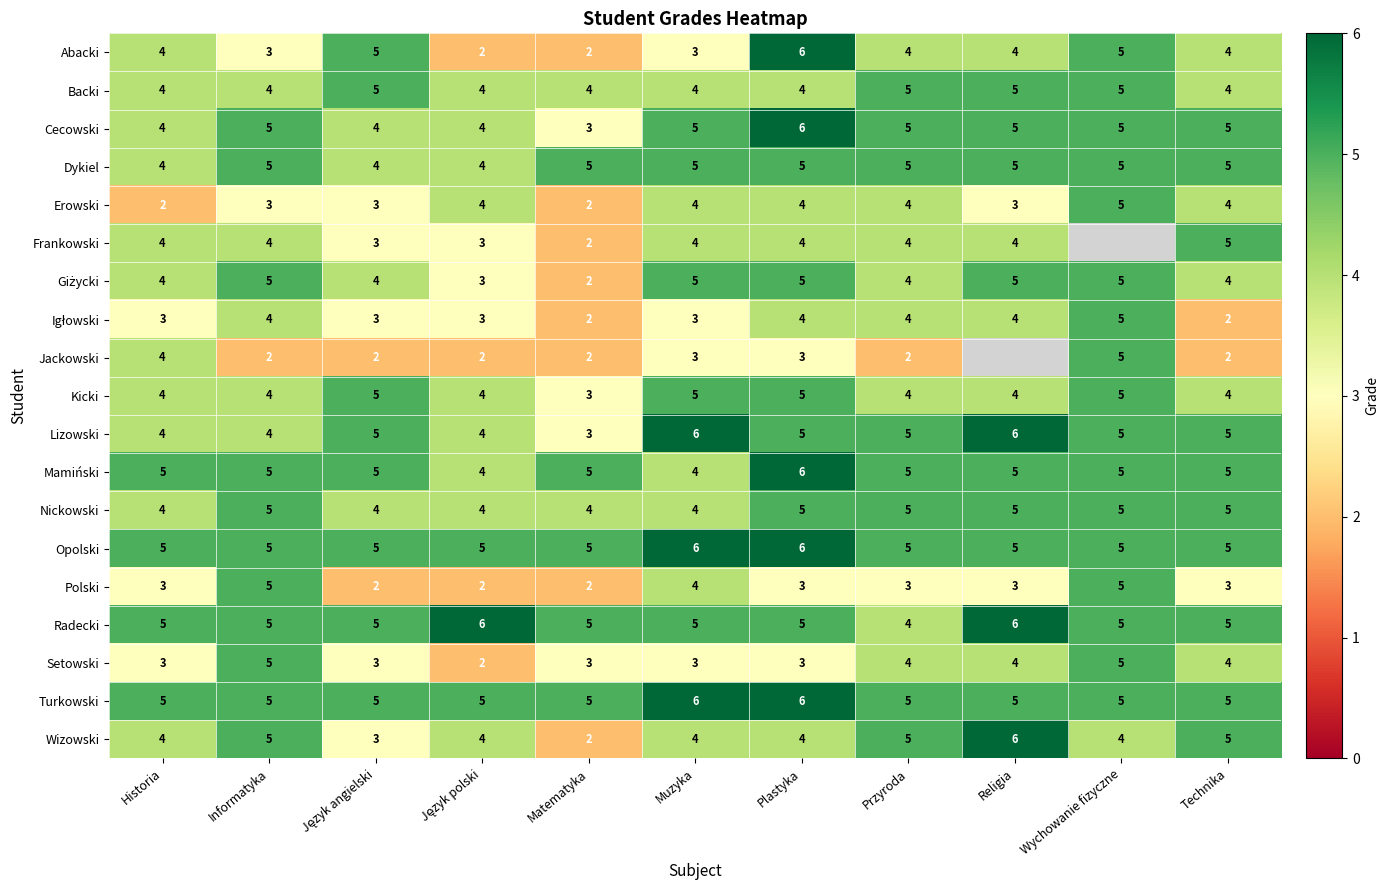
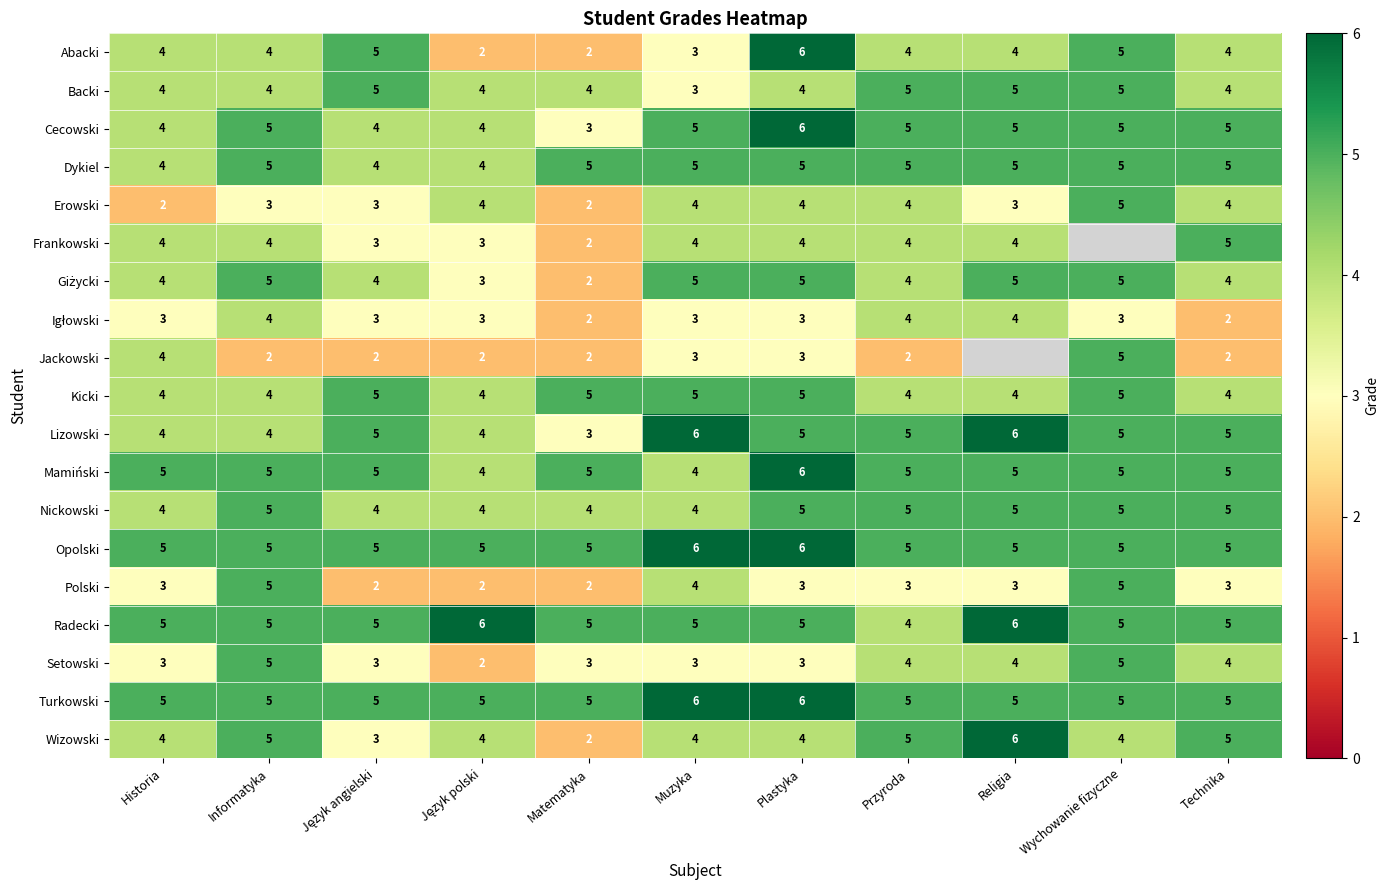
Abacki, Informatyka: 3 -> 4
Backi, Muzyka: 4 -> 3
Igłowski, Plastyka: 4 -> 3
Igłowski, Wychowanie fizyczne: 5 -> 3
Kicki, Matematyka: 3 -> 5
